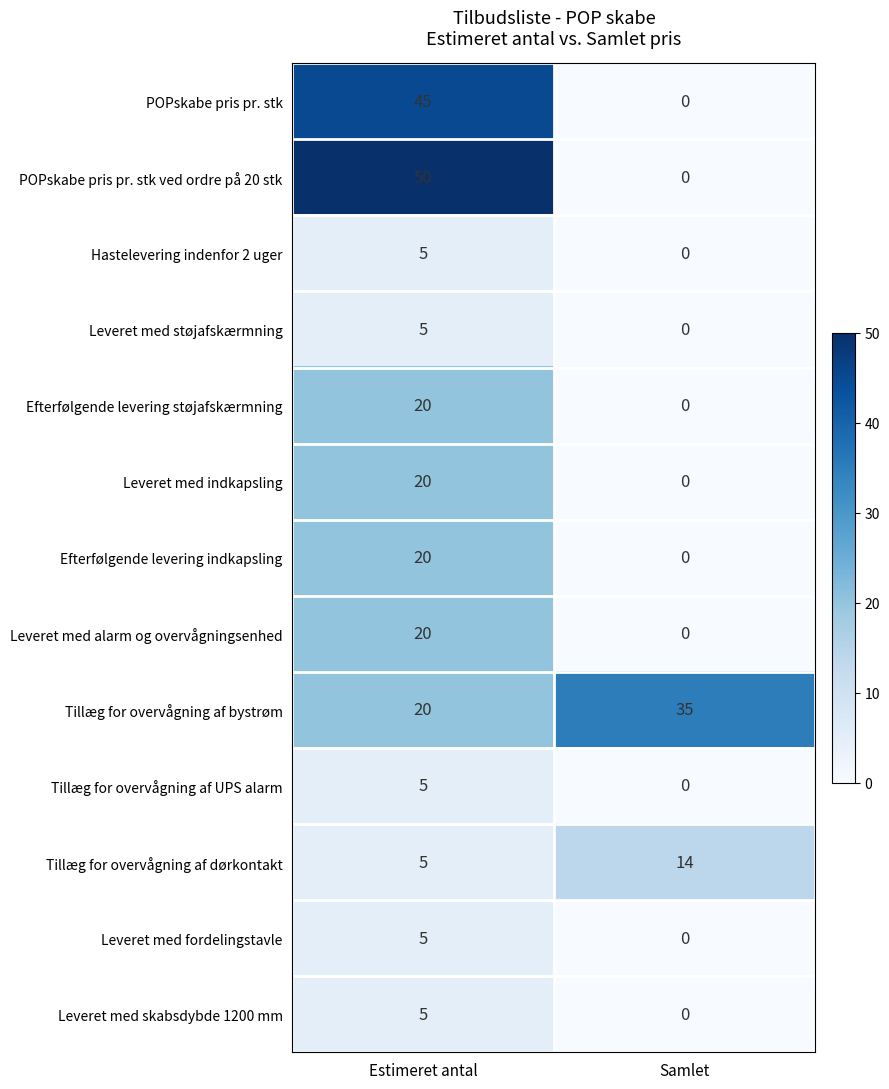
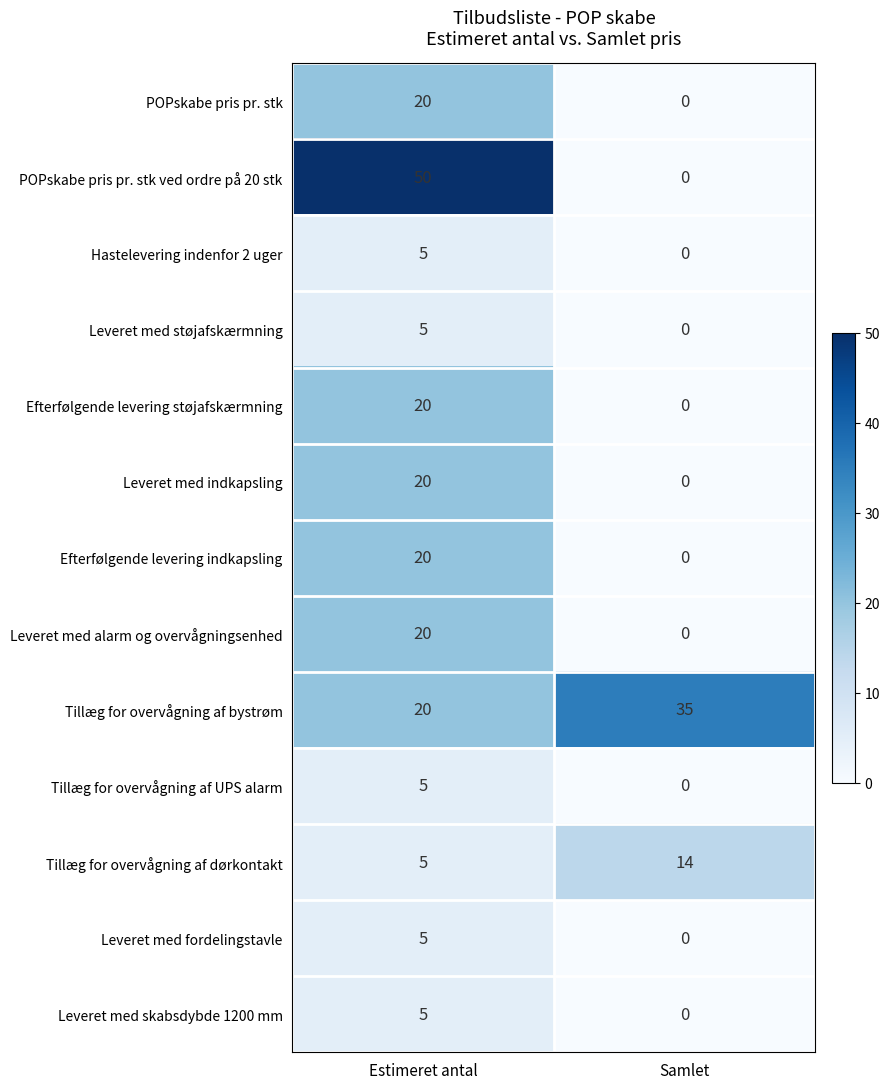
POPskabe pris pr. stk, Estimeret antal: 45 -> 20
